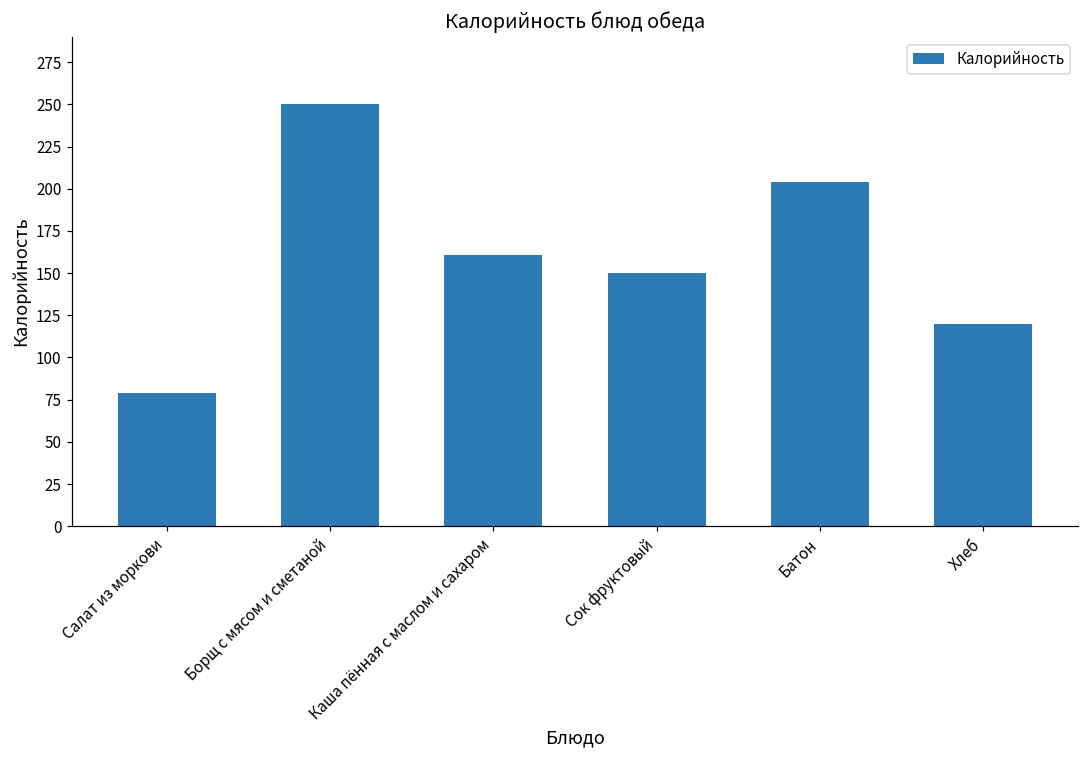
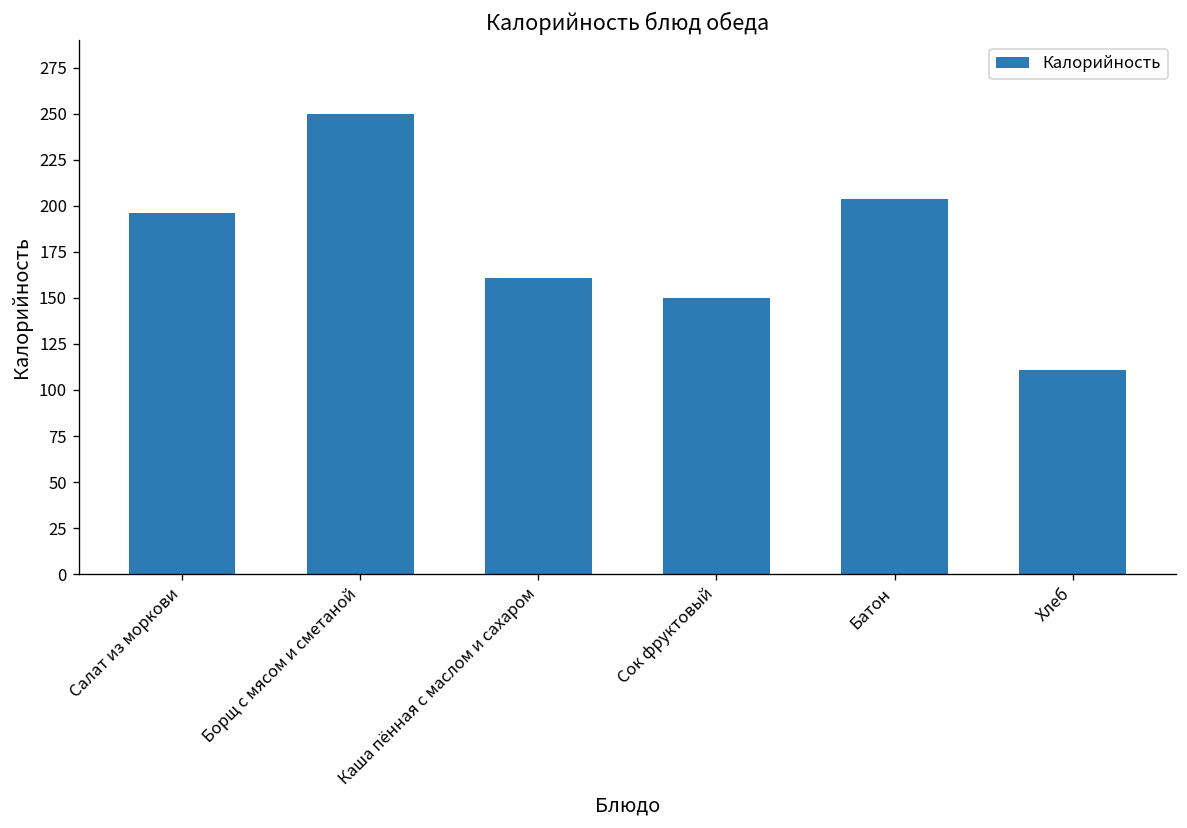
Салат из моркови: 79 -> 196
Хлеб: 120 -> 111
